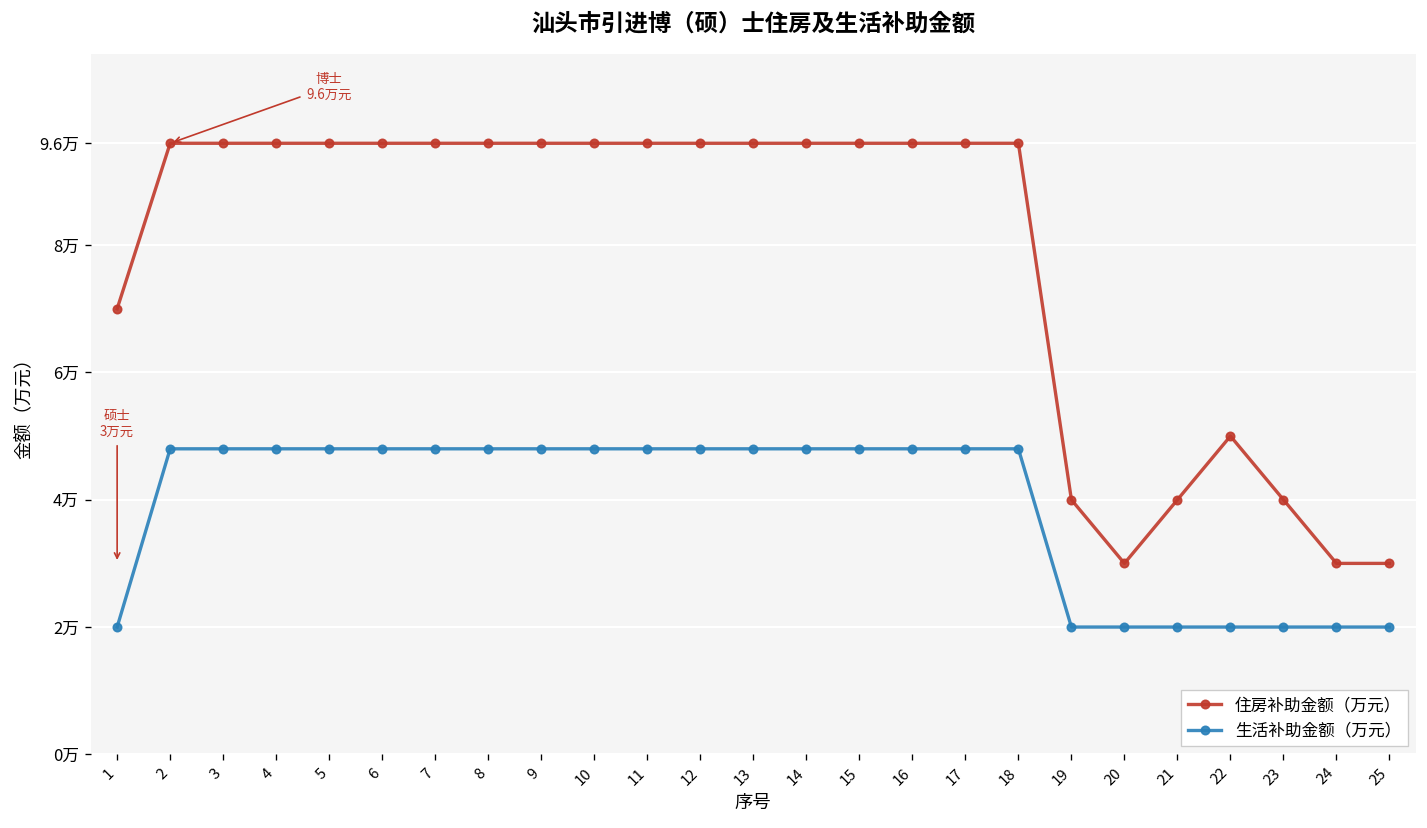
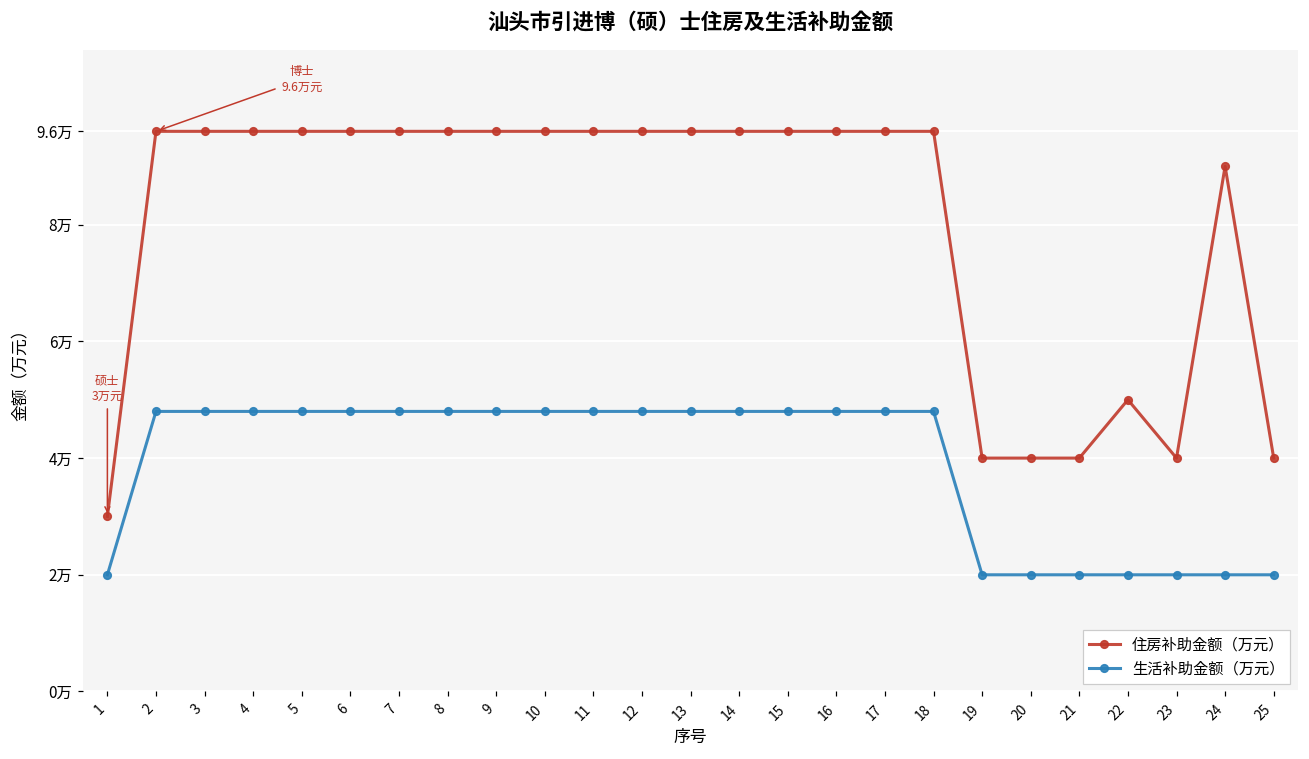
住房补助金额（万元）, 1: 7万 -> 3万
住房补助金额（万元）, 20: 3万 -> 4万
住房补助金额（万元）, 24: 3万 -> 9万
住房补助金额（万元）, 25: 3万 -> 4万
